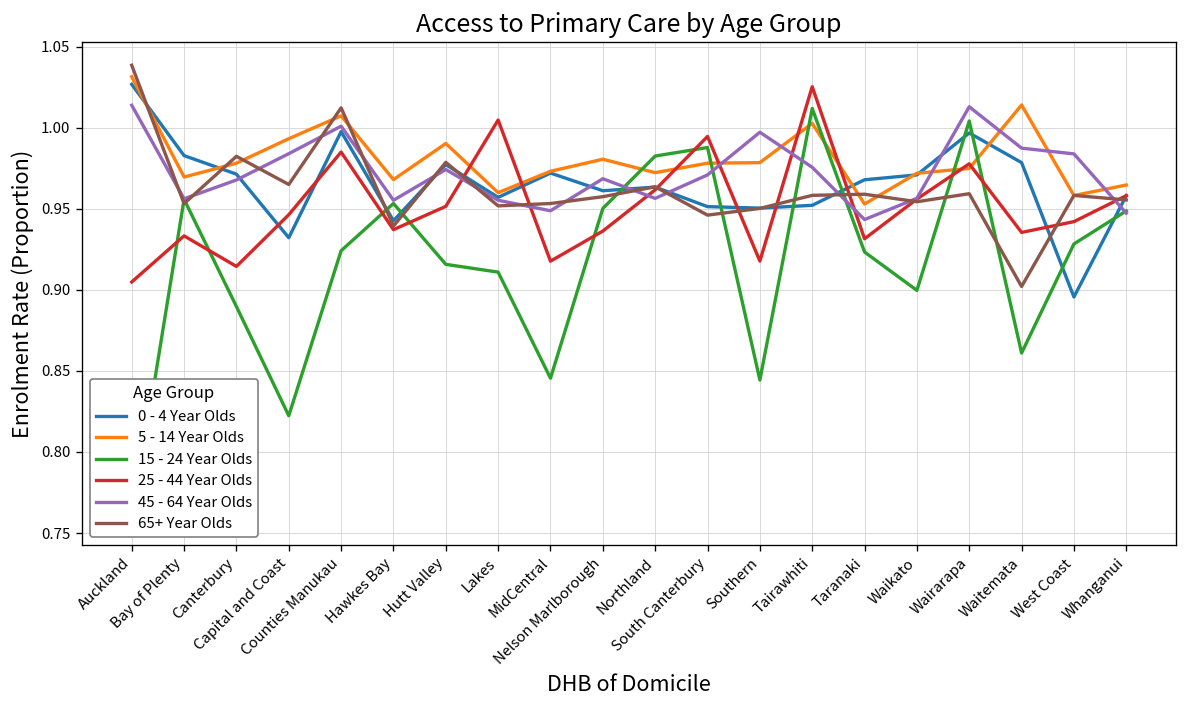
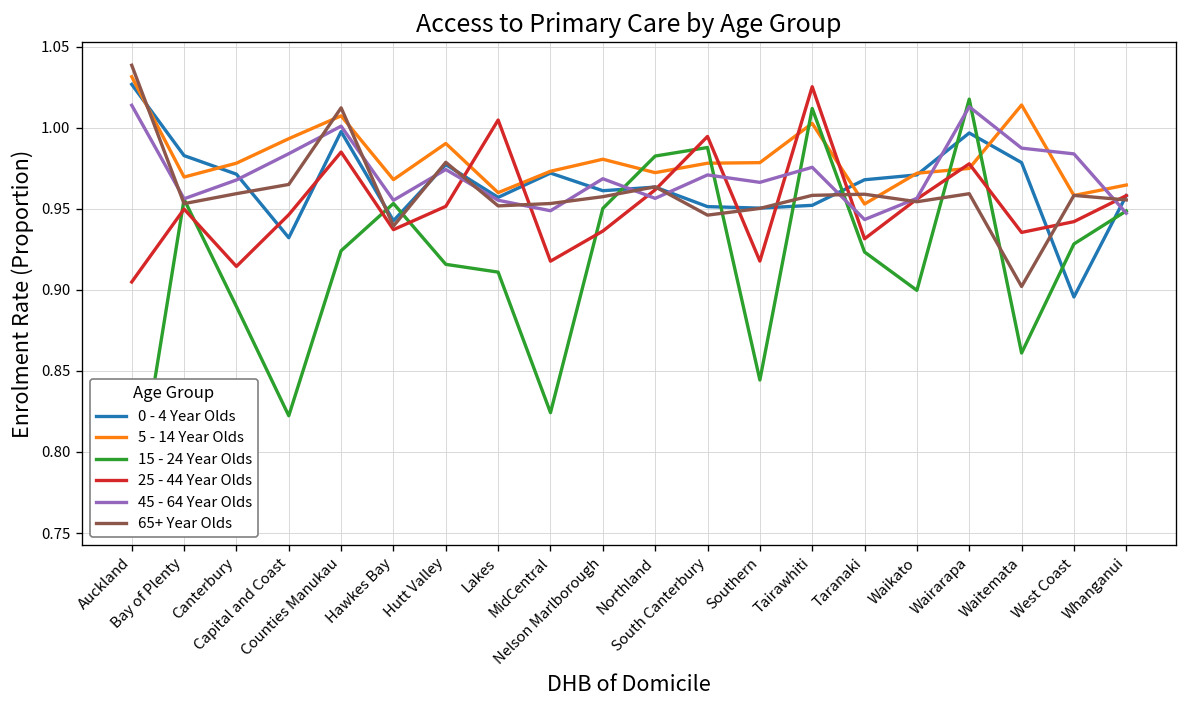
25 - 44 Year Olds, Bay of Plenty: 0.933 -> 0.950
65+ Year Olds, Canterbury: 0.982 -> 0.959
15 - 24 Year Olds, MidCentral: 0.846 -> 0.824
45 - 64 Year Olds, Southern: 0.997 -> 0.966
15 - 24 Year Olds, Wairarapa: 1.004 -> 1.018
